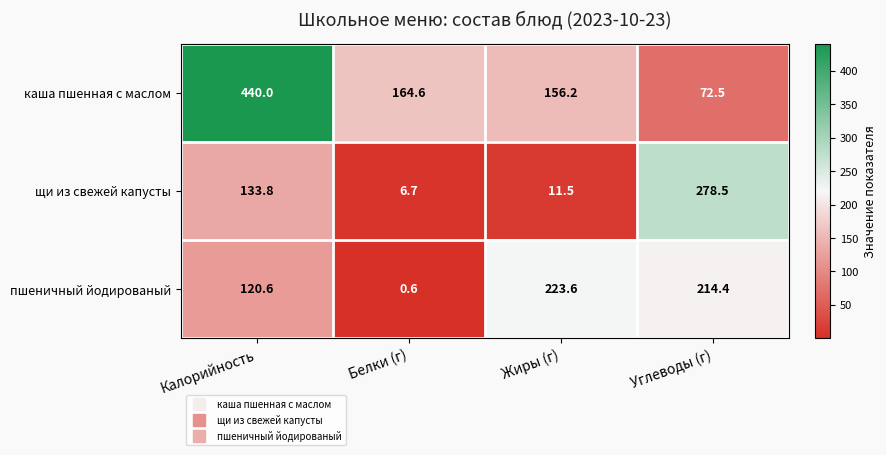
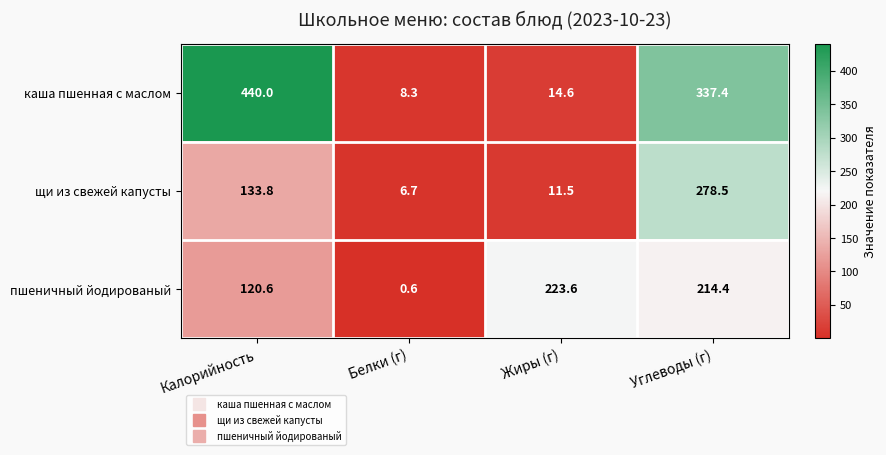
каша пшенная с маслом, Белки (г): 164.6 -> 8.3
каша пшенная с маслом, Жиры (г): 156.2 -> 14.6
каша пшенная с маслом, Углеводы (г): 72.5 -> 337.4
